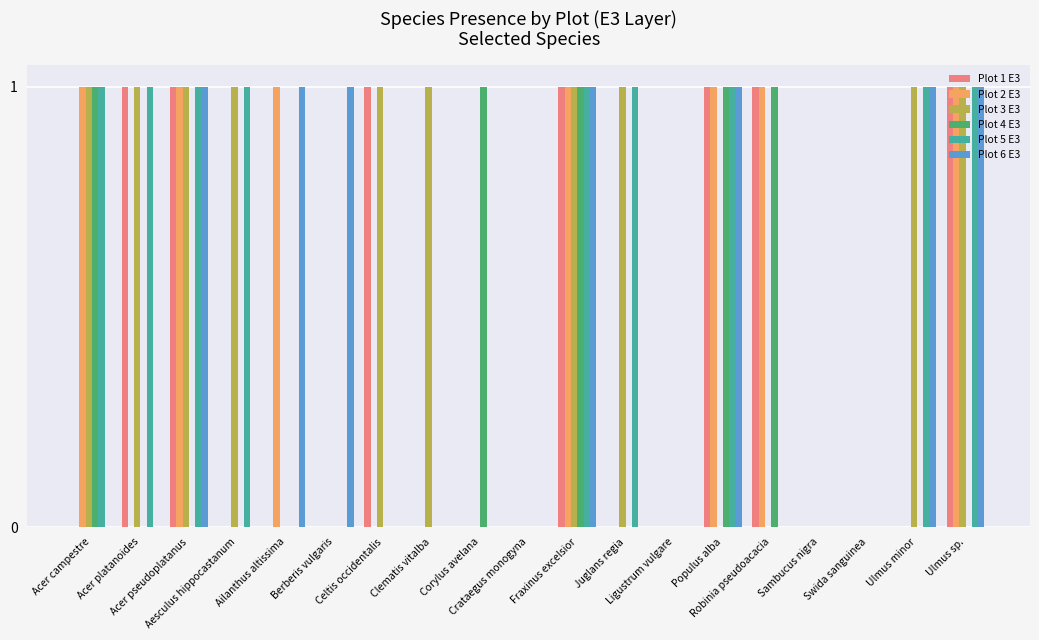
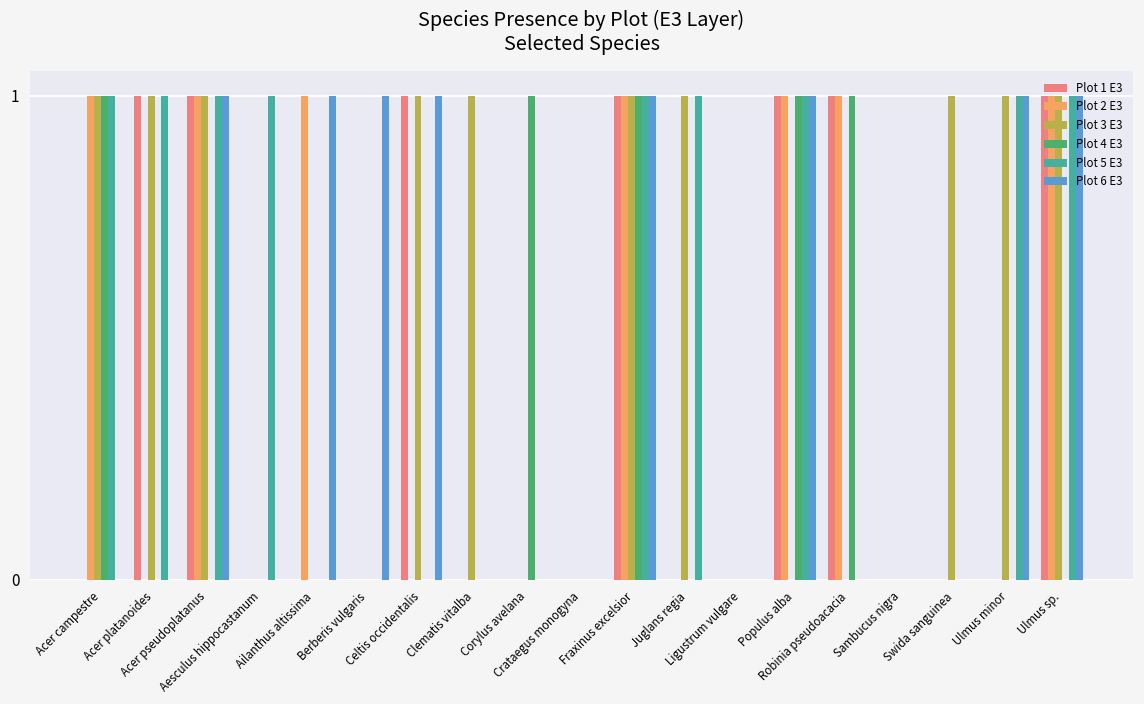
Plot 3 E3, Aesculus hippocastanum: 1 -> 0
Plot 6 E3, Celtis occidentalis: 0 -> 1
Plot 3 E3, Swida sanguinea: 0 -> 1
